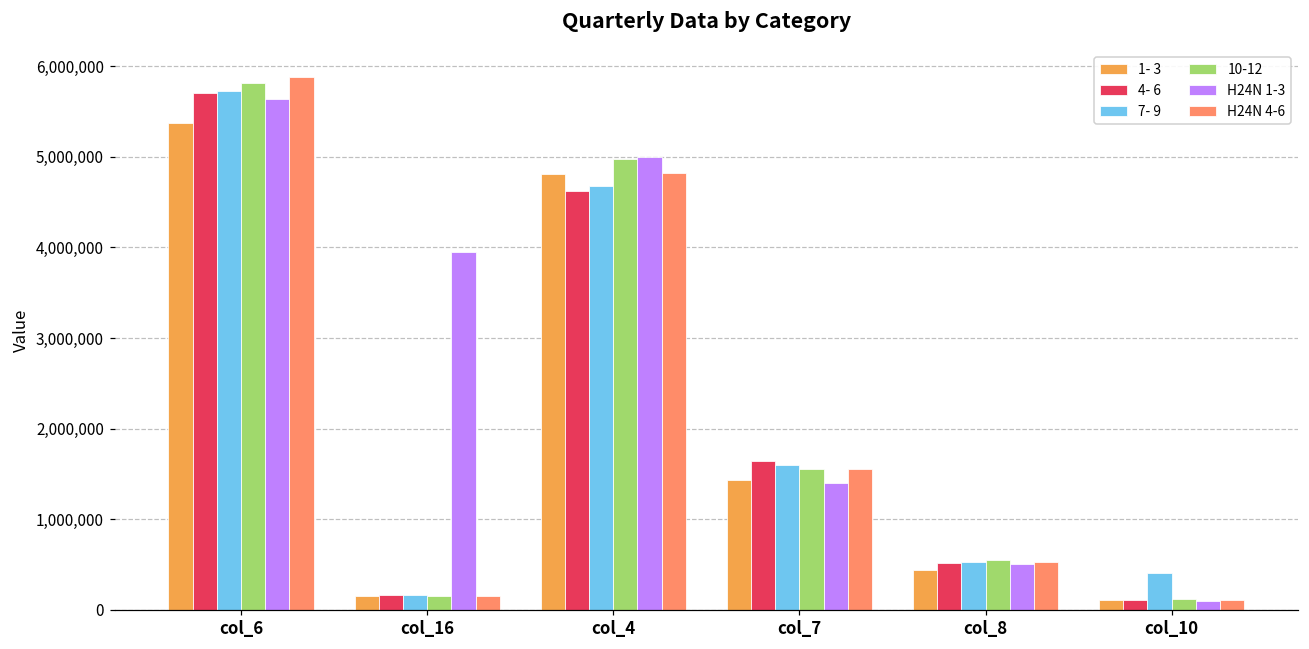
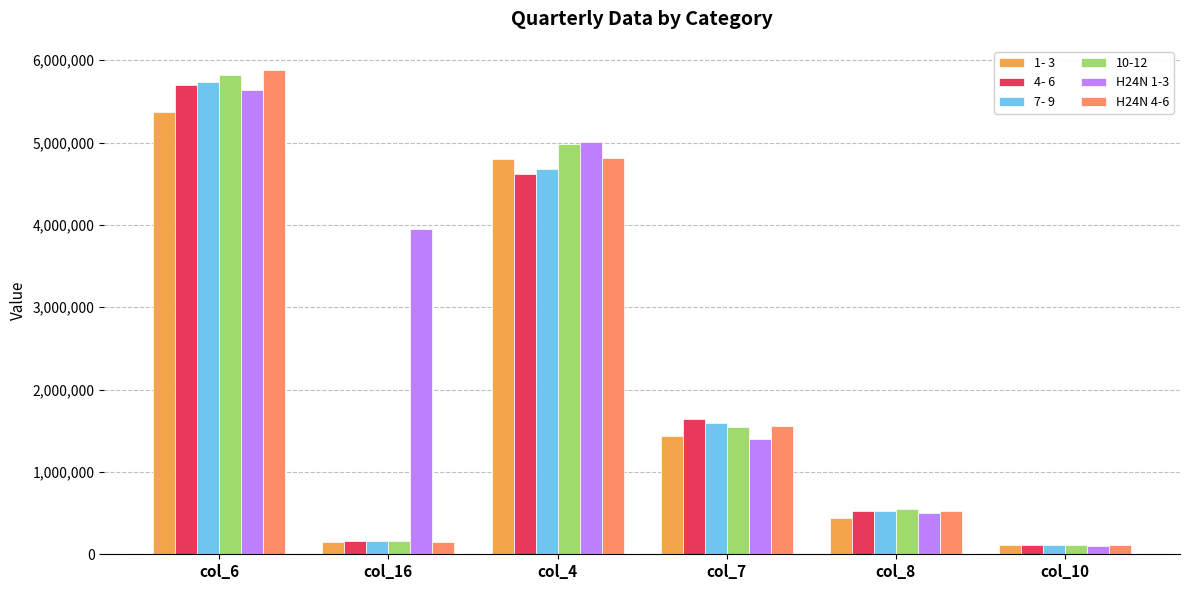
7- 9, col_10: 400,000 -> 100,000
